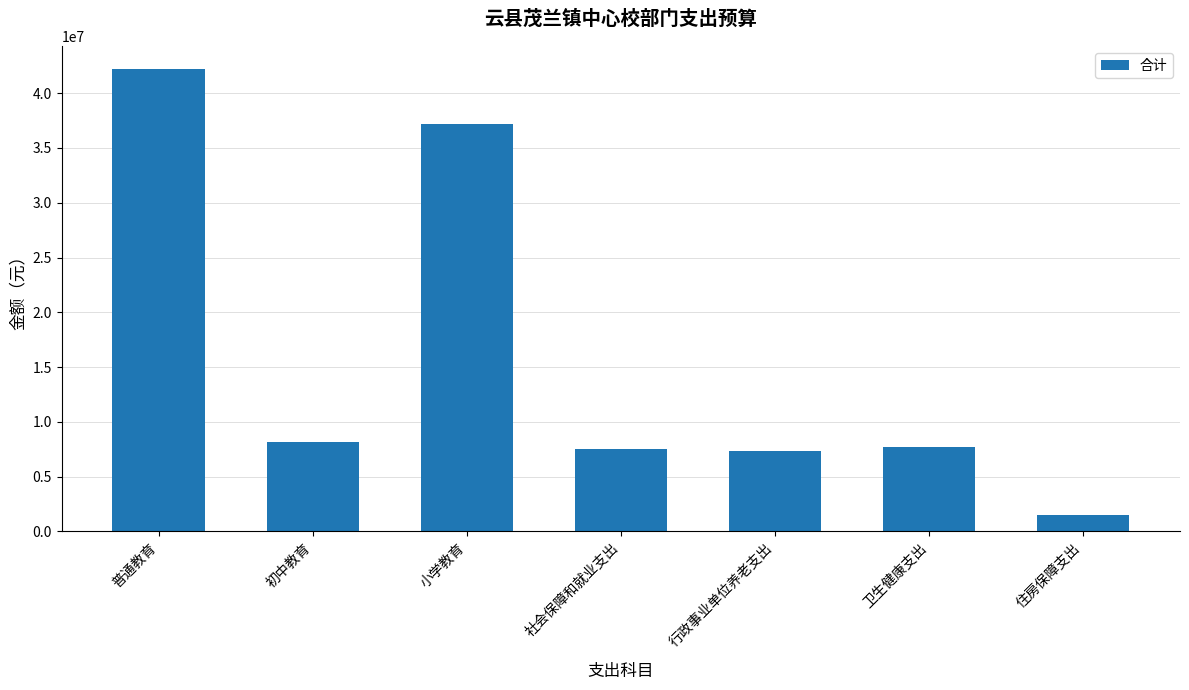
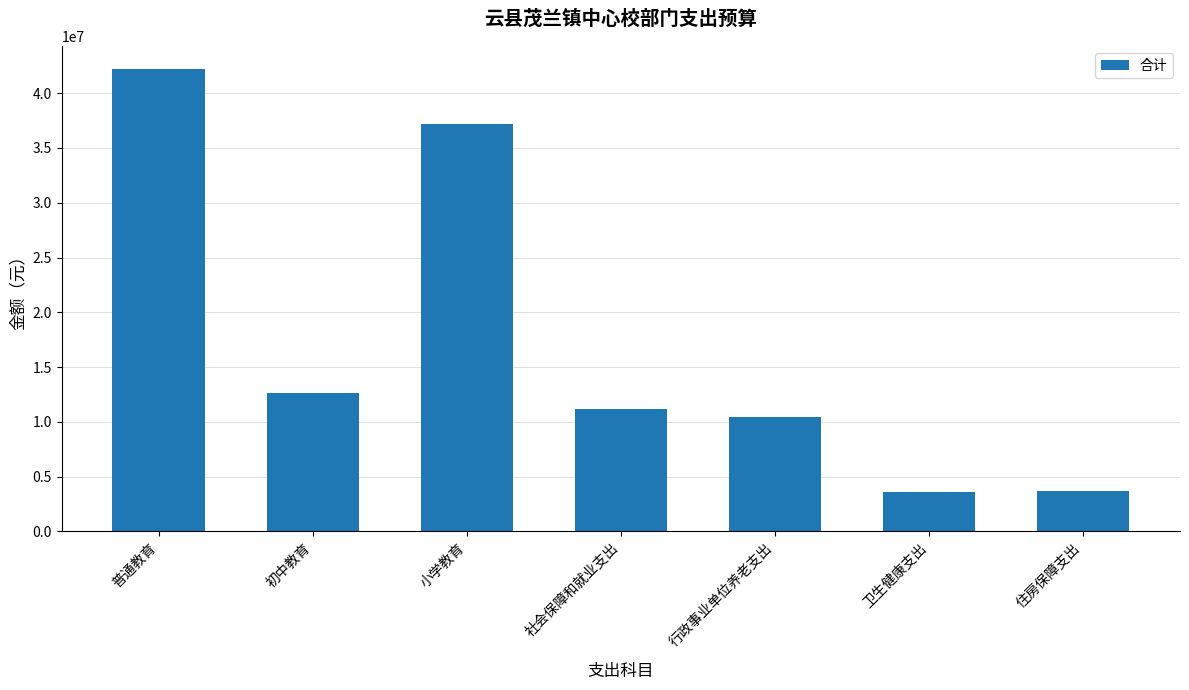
初中教育: 8100000 -> 12600000
社会保障和就业支出: 7500000 -> 11100000
行政事业单位养老支出: 7300000 -> 10400000
卫生健康支出: 7700000 -> 3600000
住房保障支出: 1500000 -> 3700000
